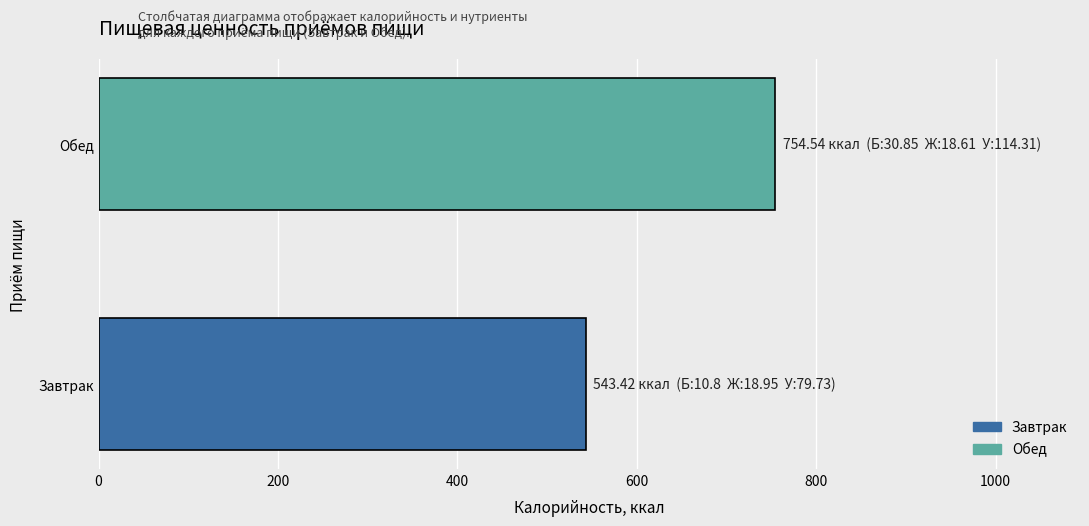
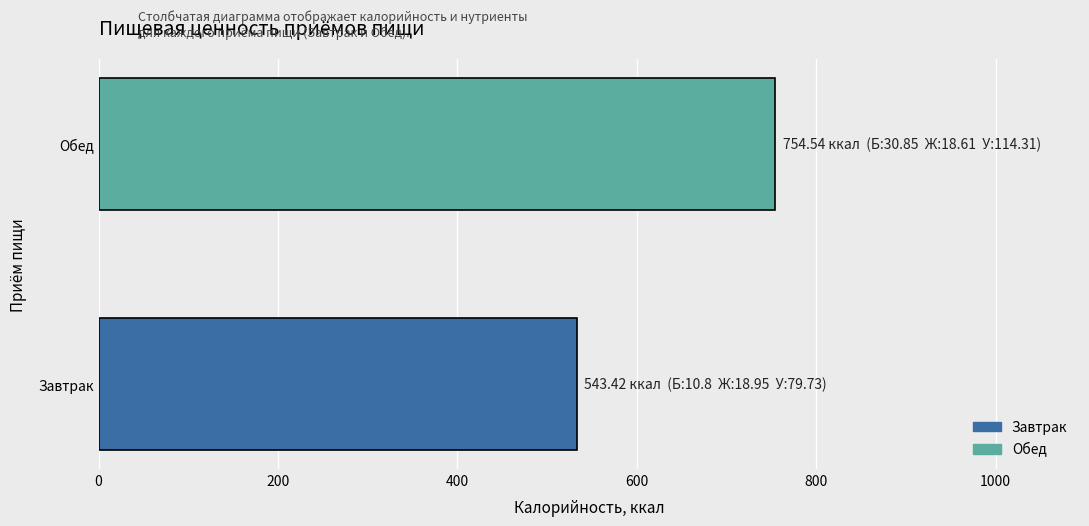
Завтрак: 540 -> 530
